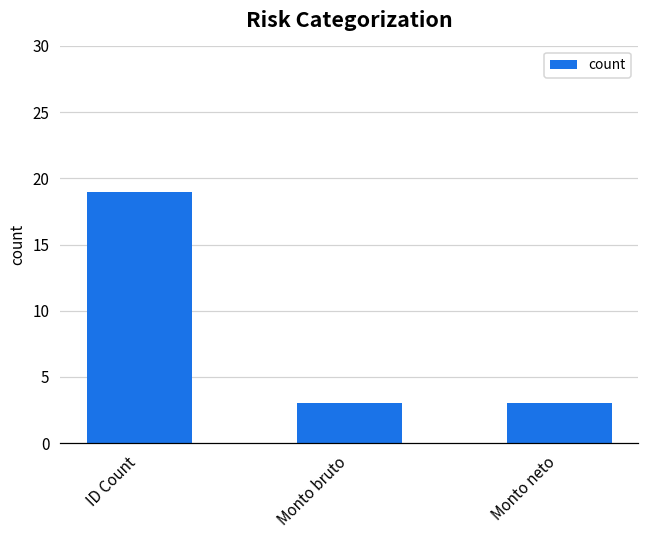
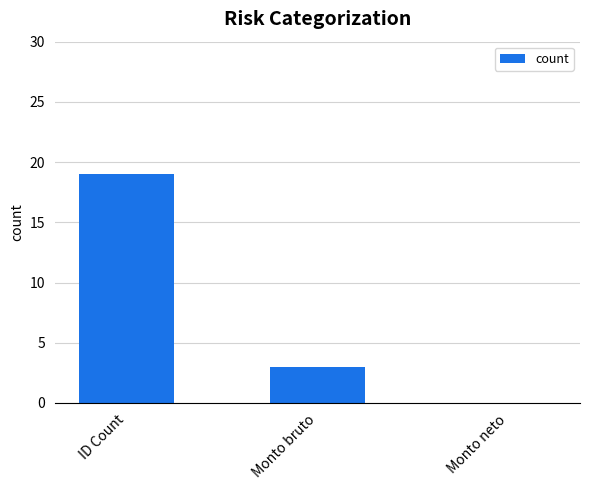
Monto neto: 3 -> 0
